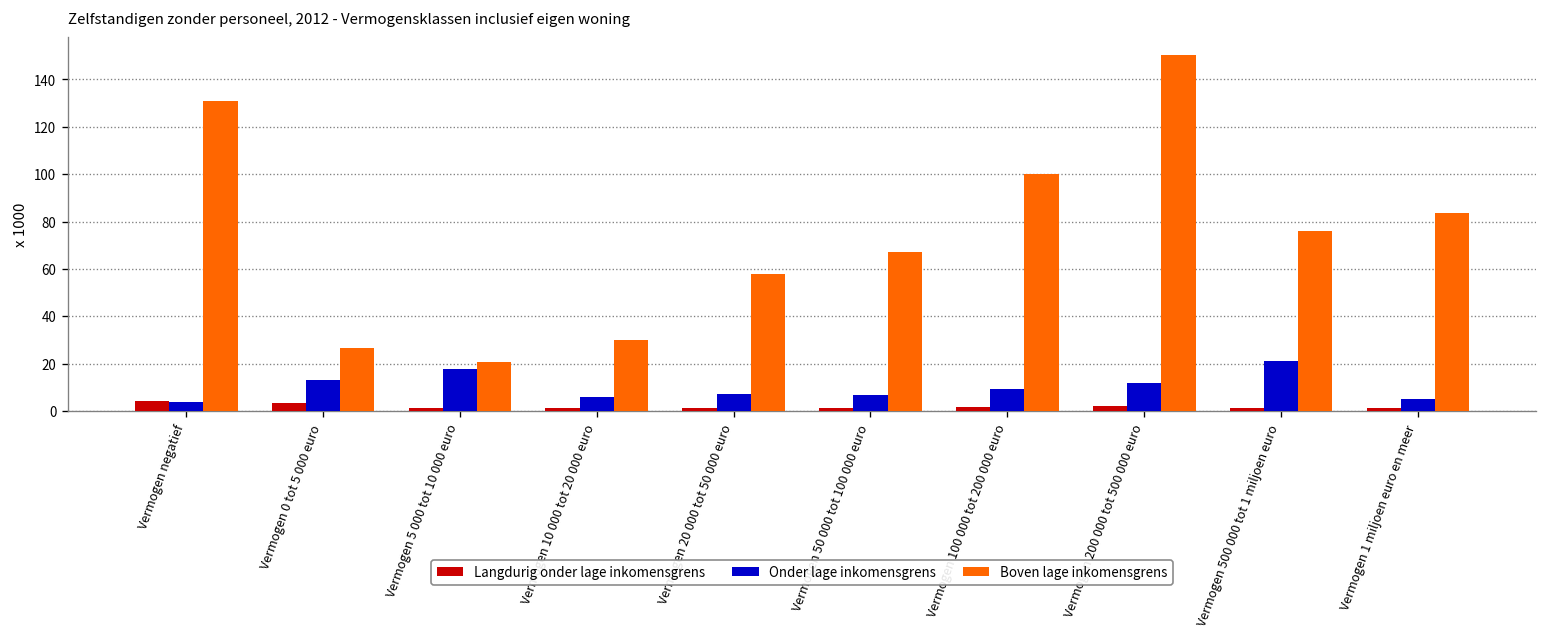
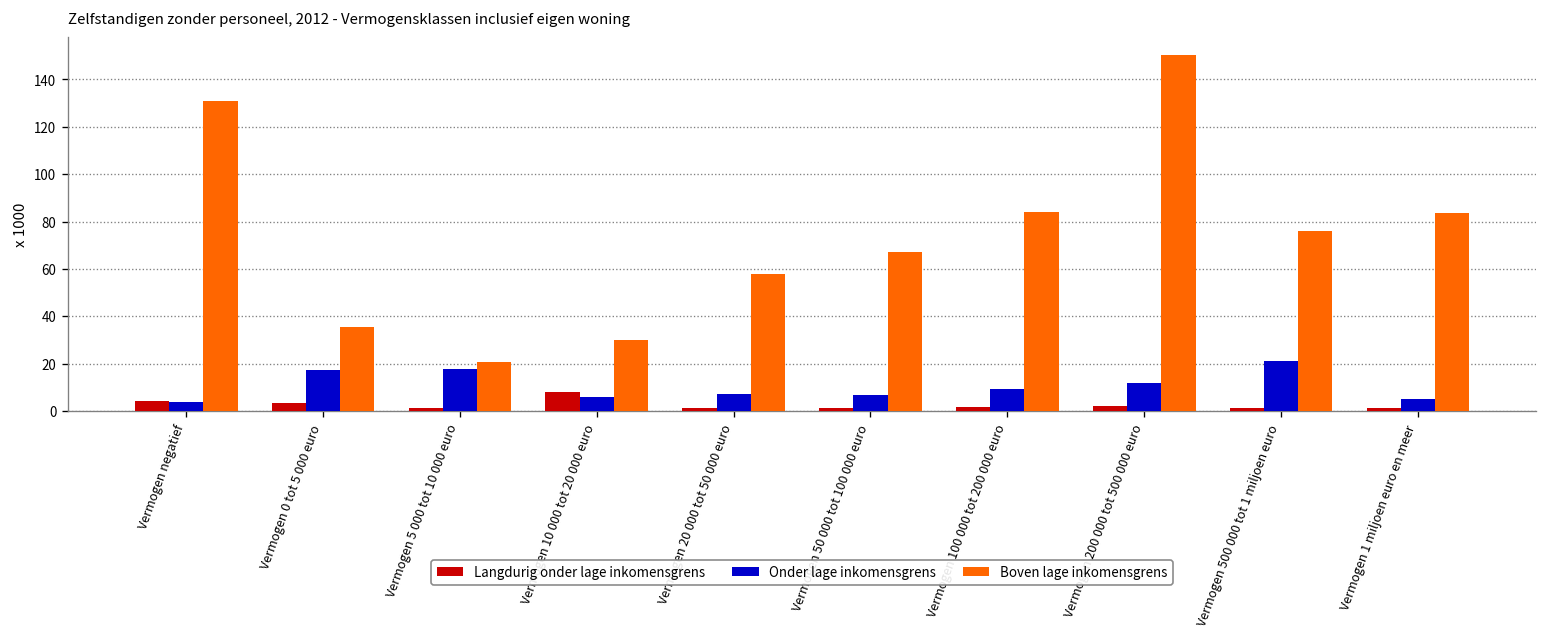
Onder lage inkomensgrens, Vermogen 0 tot 5 000 euro: 13 -> 18
Boven lage inkomensgrens, Vermogen 0 tot 5 000 euro: 27 -> 35
Langdurig onder lage inkomensgrens, Vermogen 10 000 tot 20 000 euro: 1 -> 8
Boven lage inkomensgrens, Vermogen 100 000 tot 200 000 euro: 100 -> 84
